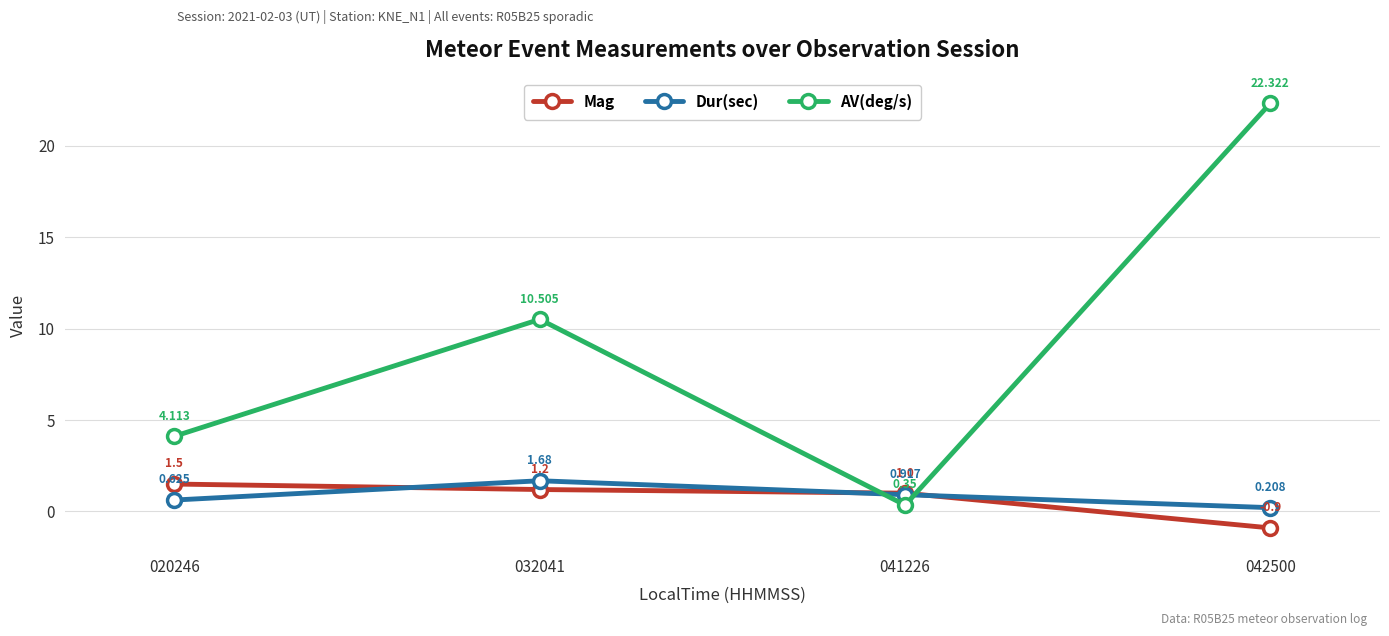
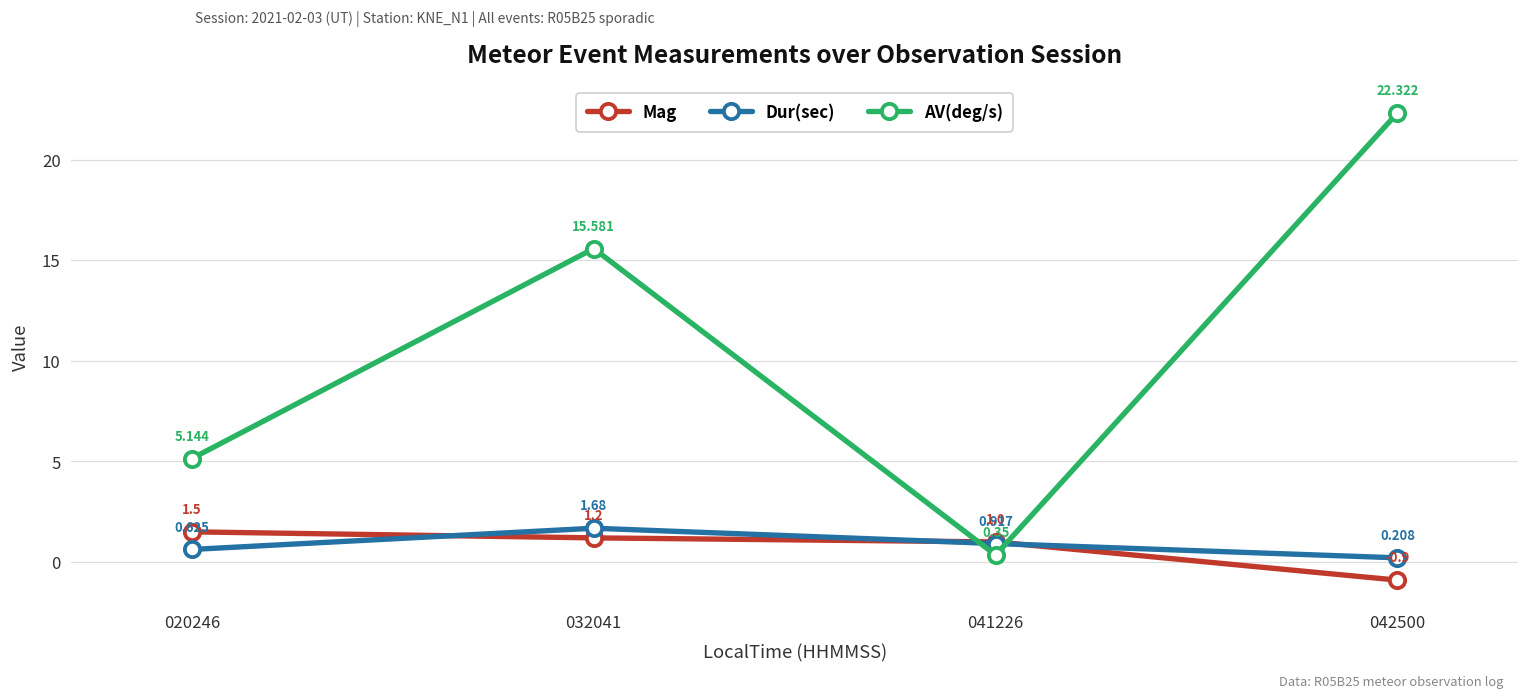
AV(deg/s), 020246: 4.113 -> 5.144
AV(deg/s), 032041: 10.505 -> 15.581
